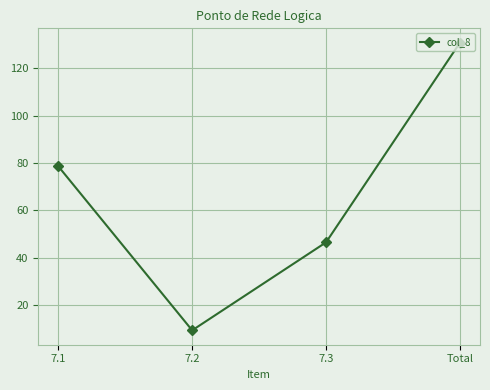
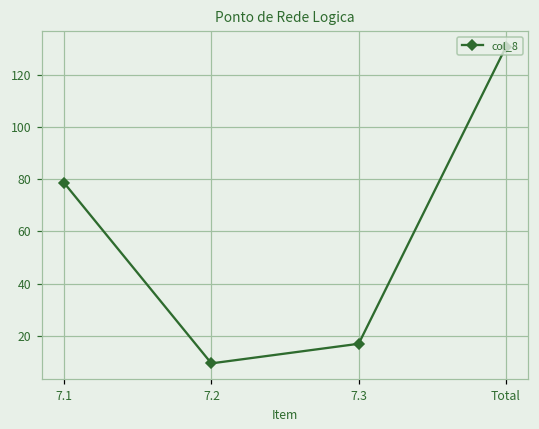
7.3: 47 -> 17
